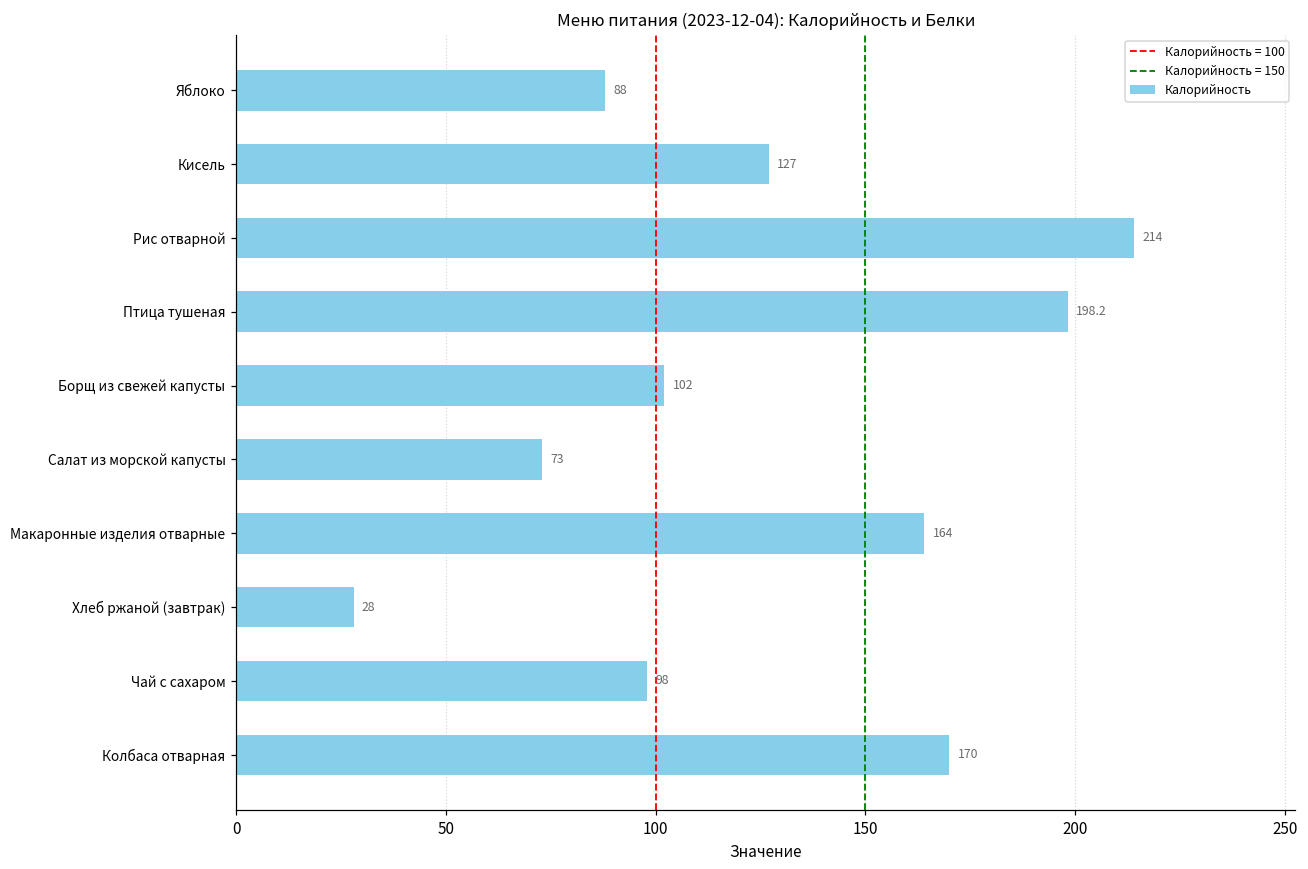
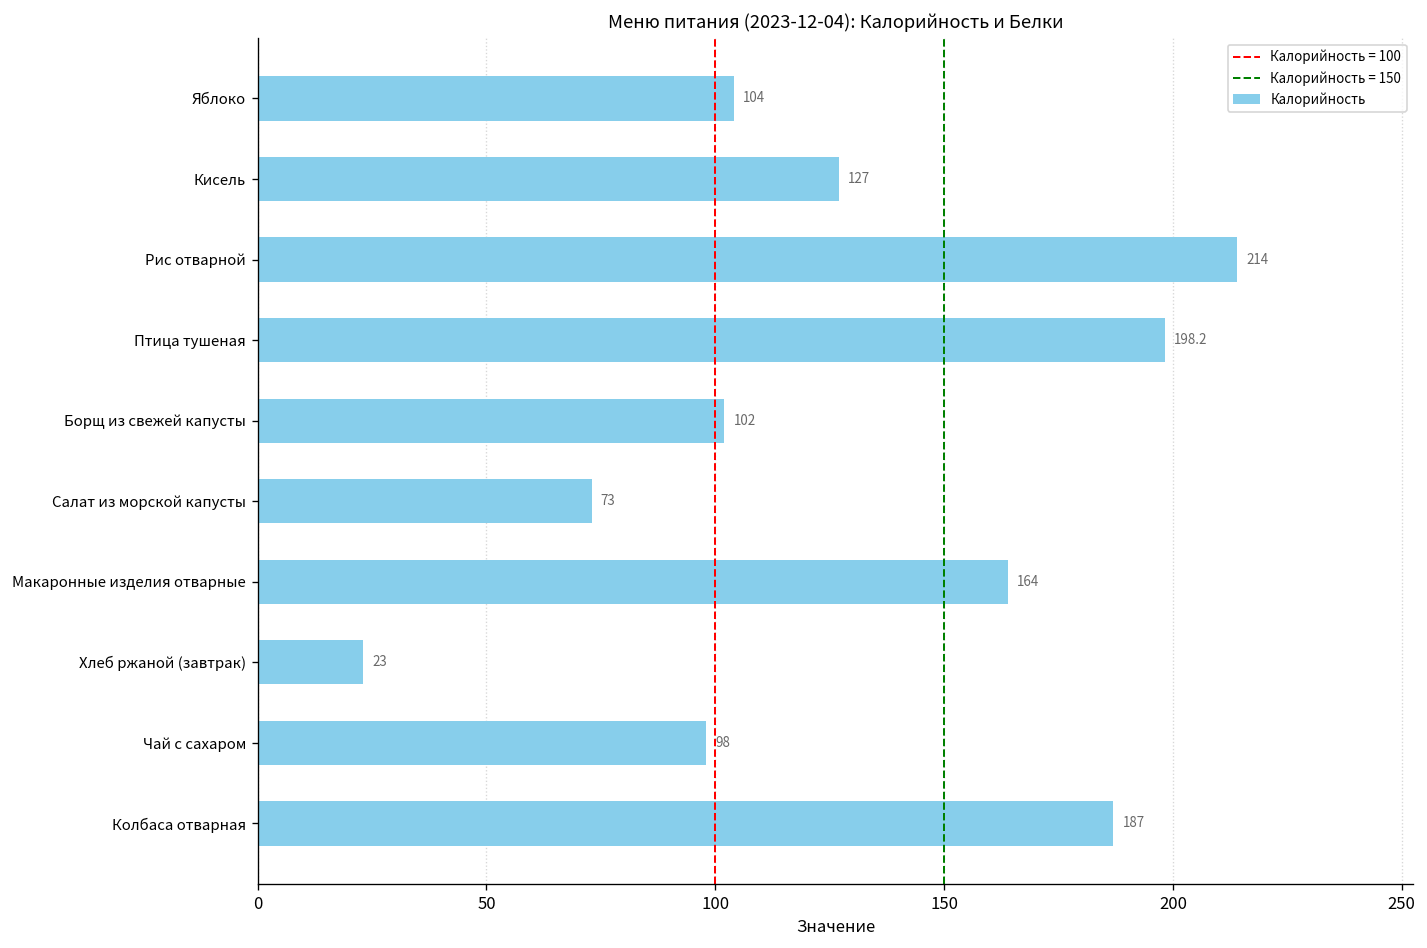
Яблоко: 88 -> 104
Хлеб ржаной (завтрак): 28 -> 23
Колбаса отварная: 170 -> 187
